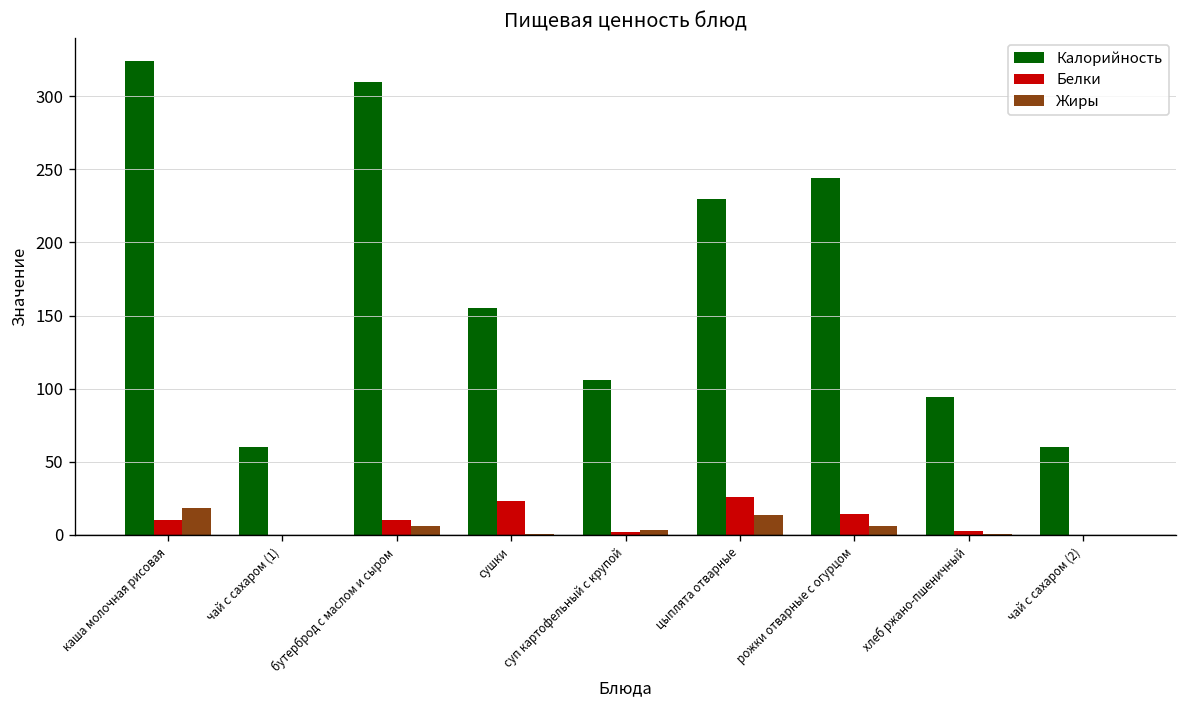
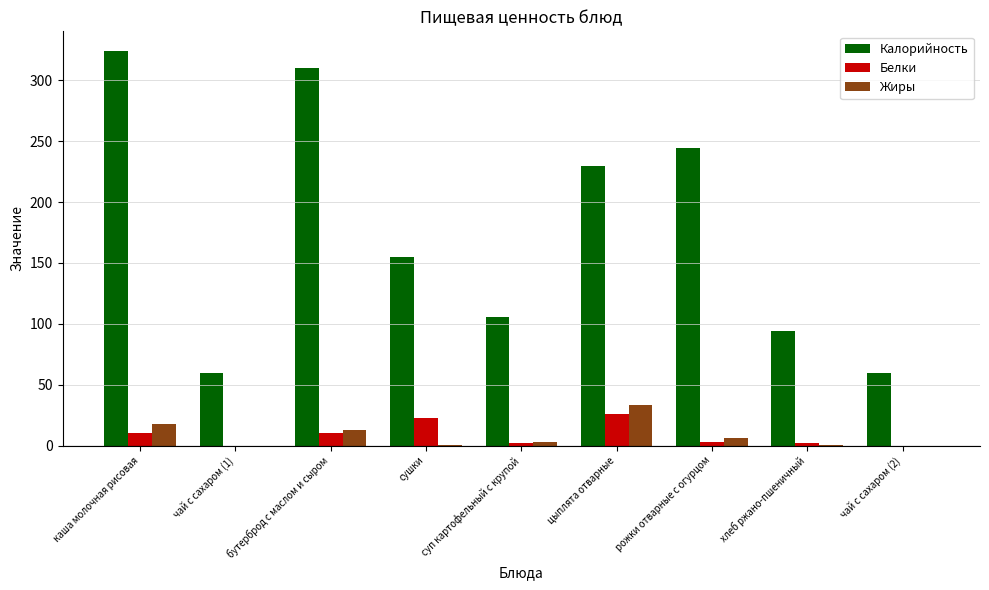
Жиры, бутерброд с маслом и сыром: 6 -> 13
Жиры, цыплята отварные: 13 -> 34
Белки, рожки отварные с огурцом: 14 -> 3
